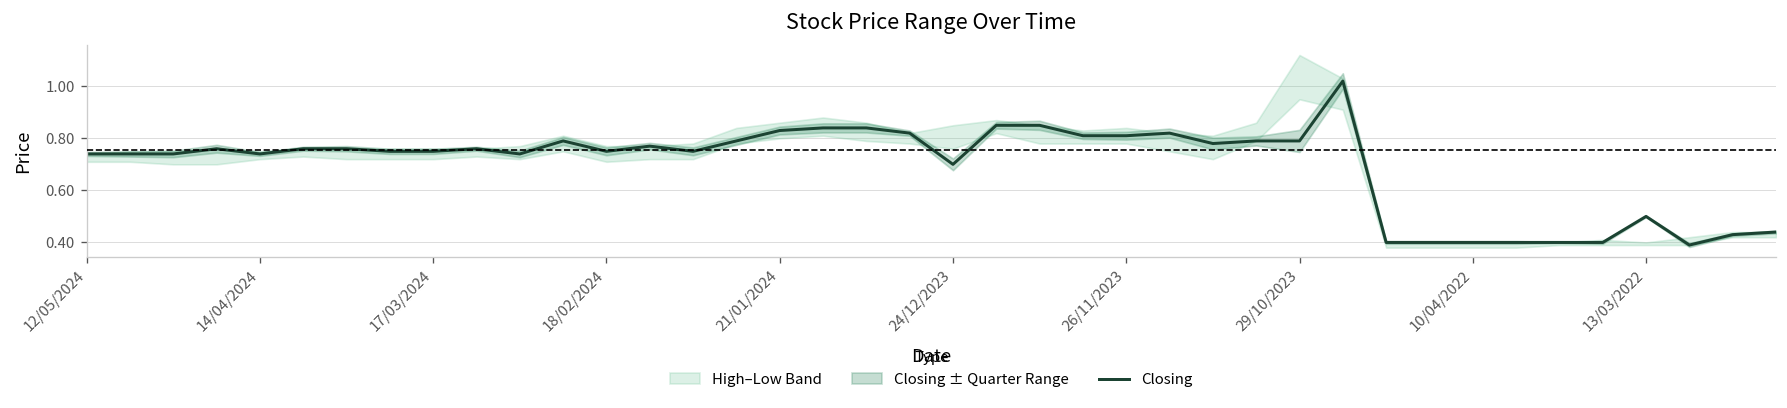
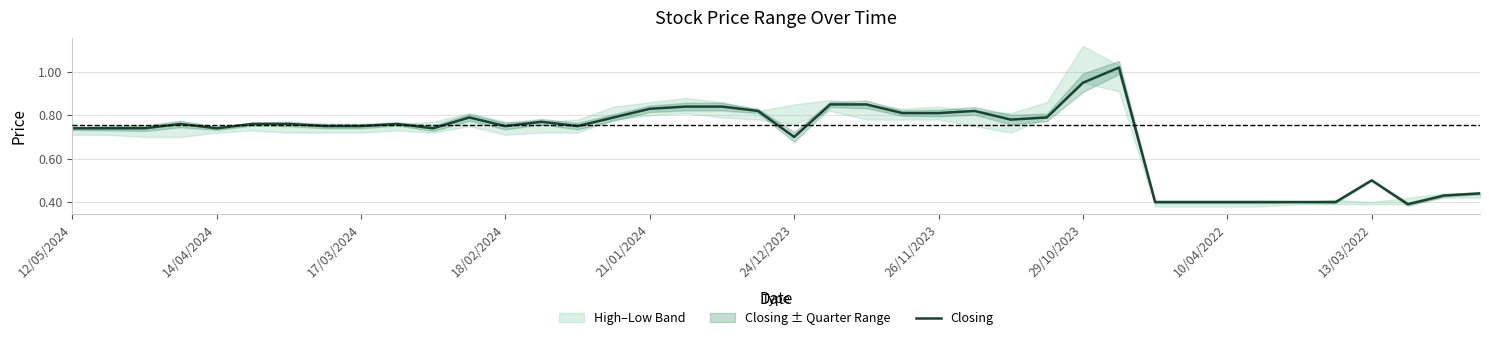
Closing, 29/10/2023: 0.79 -> 0.95
